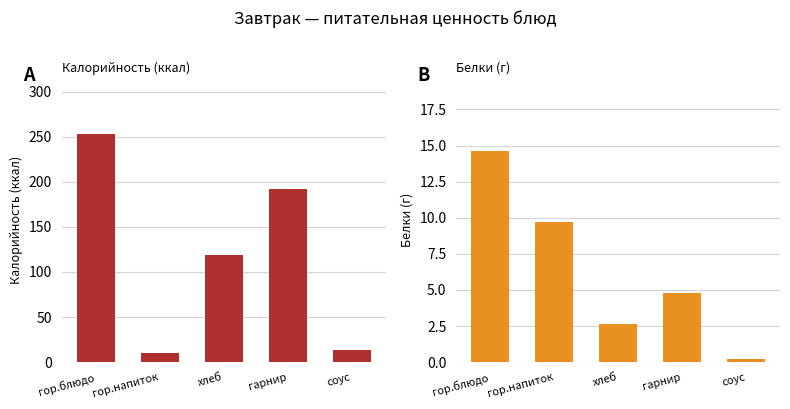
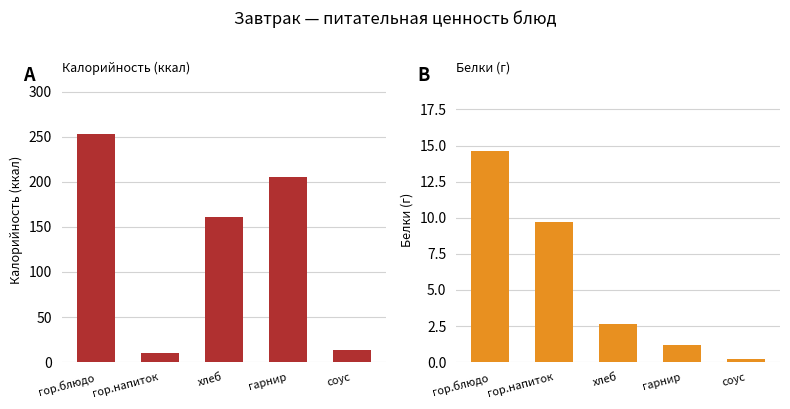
Калорийность (ккал), хлеб: 120 -> 160
Калорийность (ккал), гарнир: 190 -> 210
Белки (г), гарнир: 4.8 -> 1.2
